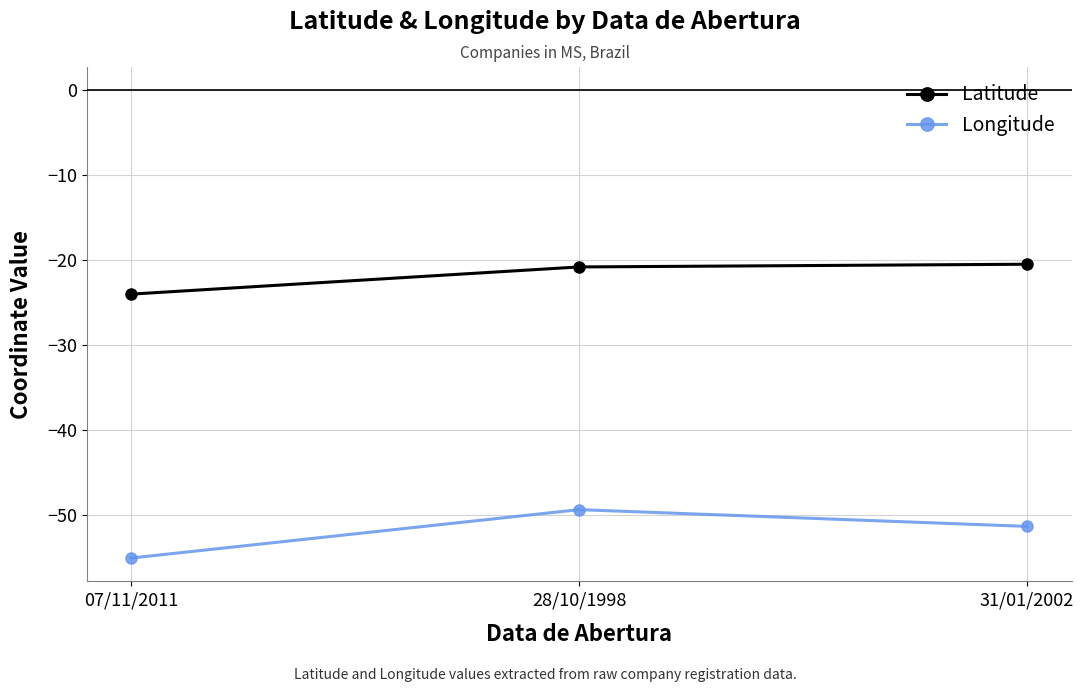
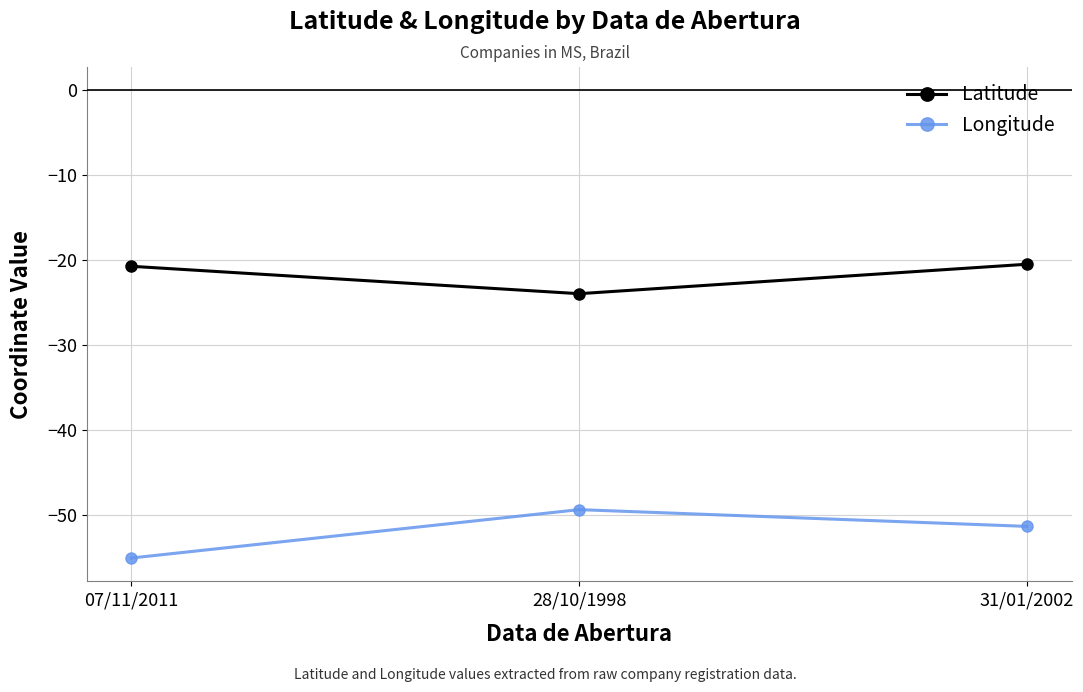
Latitude, 07/11/2011: -24 -> -21
Latitude, 28/10/1998: -21 -> -24
